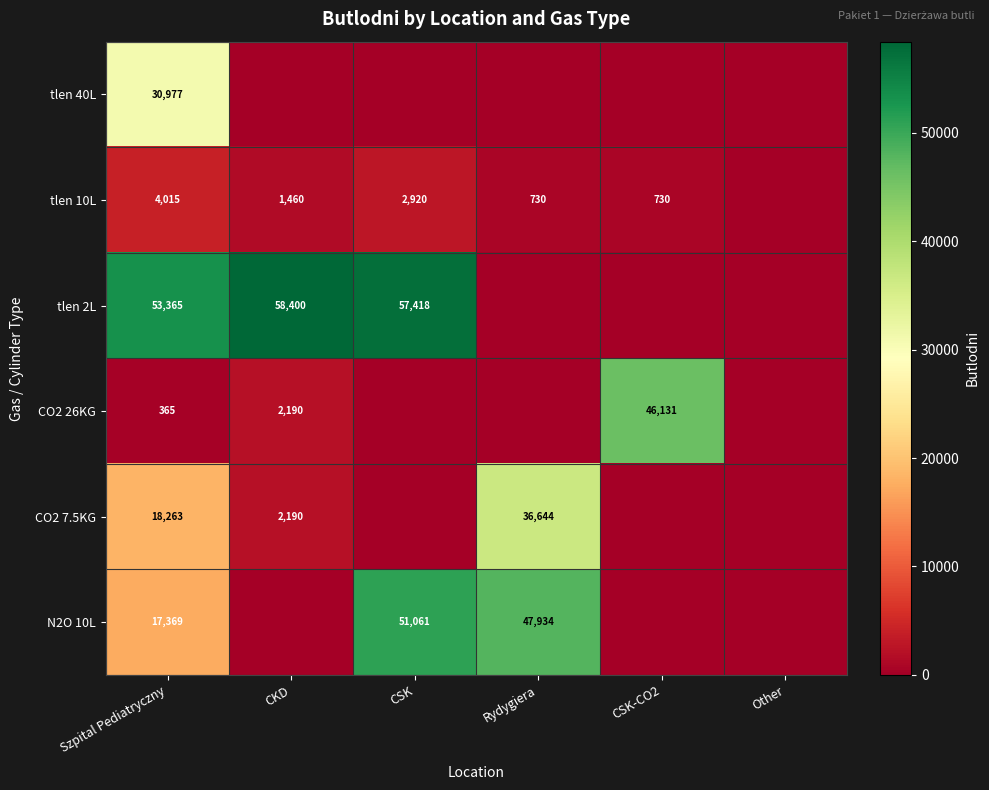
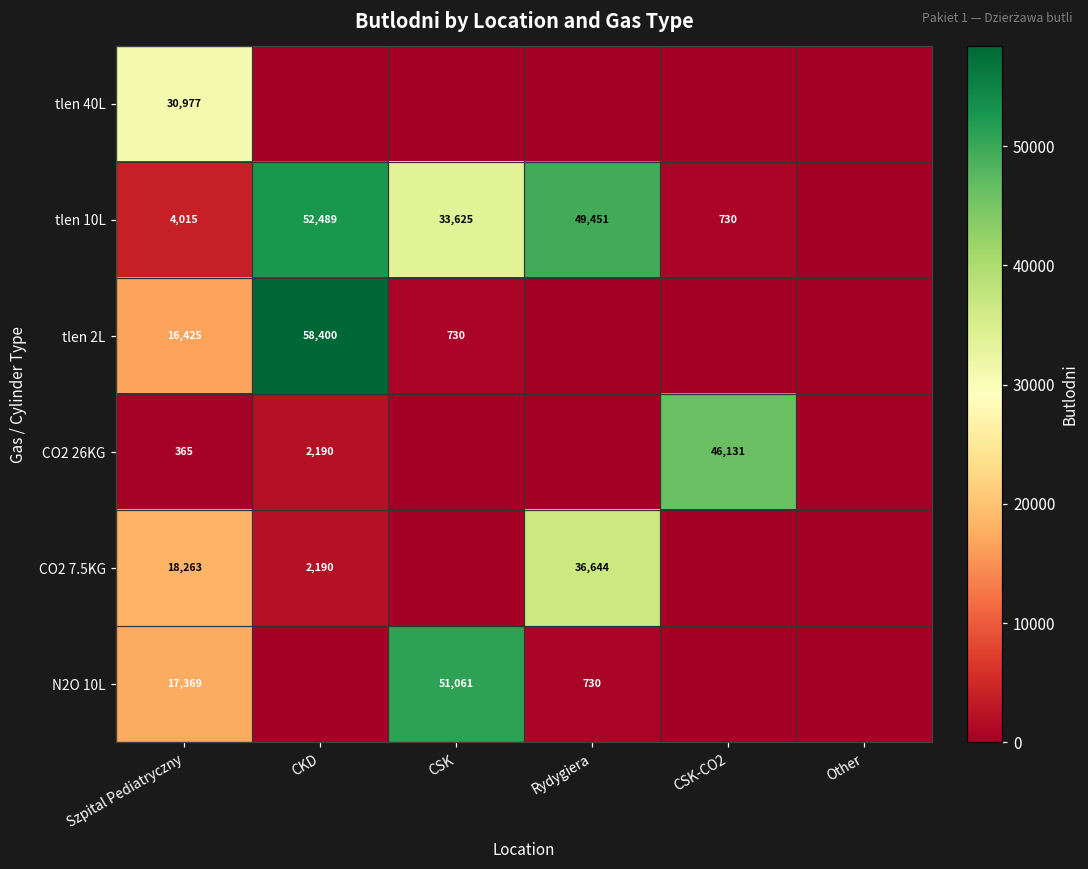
tlen 10L, CKD: 1,460 -> 52,489
tlen 10L, CSK: 2,920 -> 33,625
tlen 10L, Rydygiera: 730 -> 49,451
tlen 2L, Szpital Pediatryczny: 53,365 -> 16,425
tlen 2L, CSK: 57,418 -> 730
N2O 10L, Rydygiera: 47,934 -> 730
